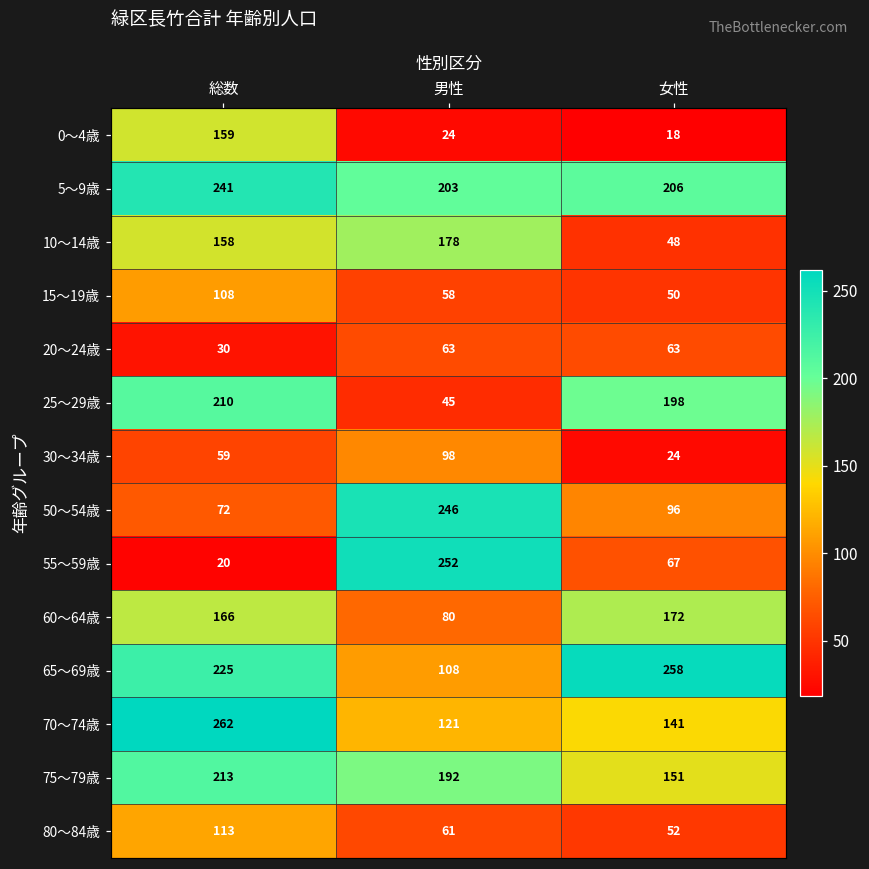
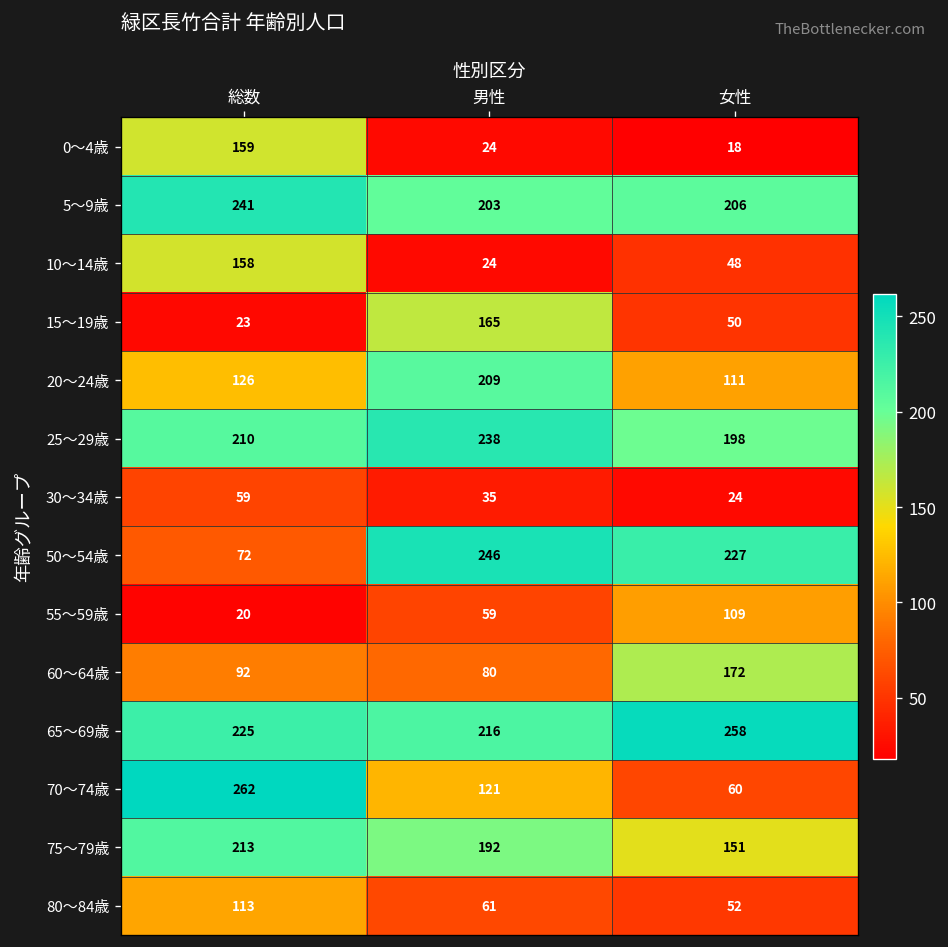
10～14歳, 男性: 178 -> 24
15～19歳, 総数: 108 -> 23
15～19歳, 男性: 58 -> 165
20～24歳, 総数: 30 -> 126
20～24歳, 男性: 63 -> 209
20～24歳, 女性: 63 -> 111
25～29歳, 男性: 45 -> 238
30～34歳, 男性: 98 -> 35
50～54歳, 女性: 96 -> 227
55～59歳, 男性: 252 -> 59
55～59歳, 女性: 67 -> 109
60～64歳, 総数: 166 -> 92
65～69歳, 男性: 108 -> 216
70～74歳, 女性: 141 -> 60
